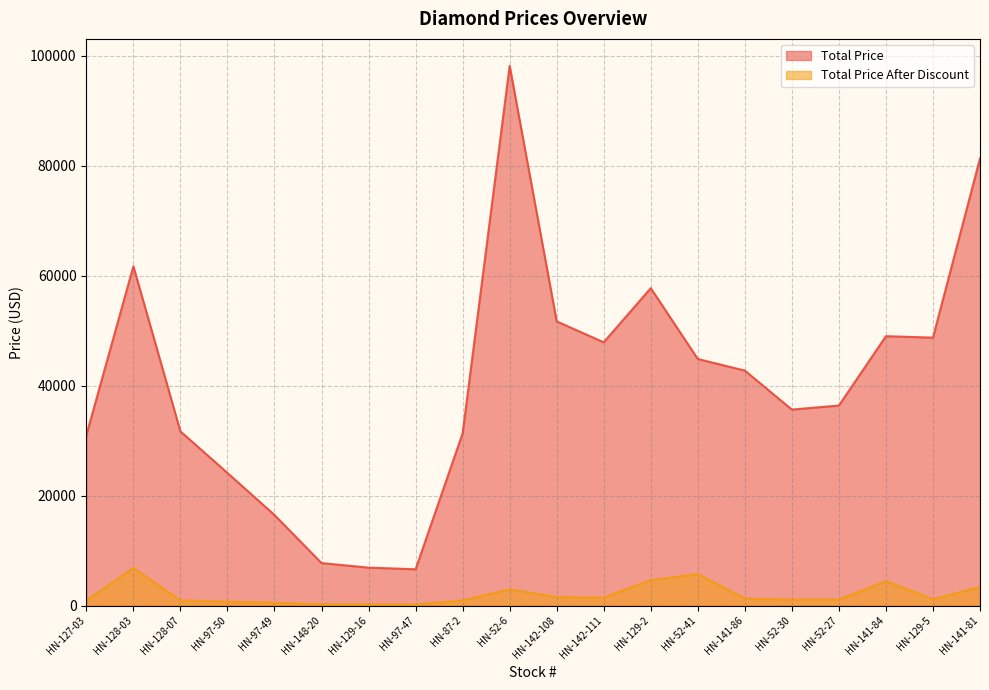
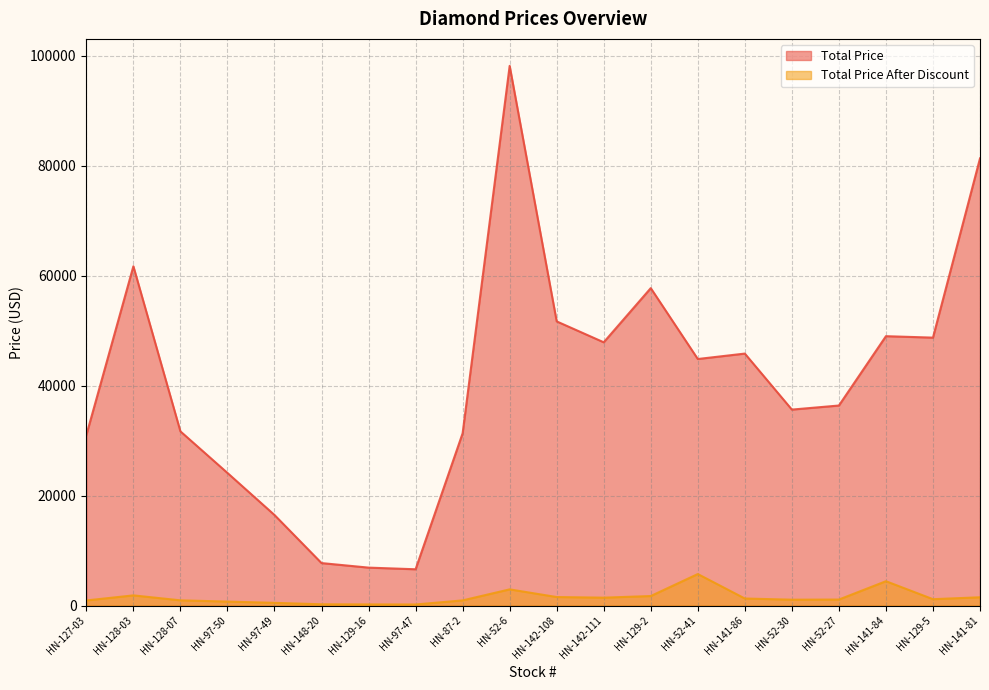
Total Price After Discount, HN-128-03: 7000 -> 2000
Total Price After Discount, HN-129-2: 5000 -> 2000
Total Price, HN-141-86: 43000 -> 46000
Total Price After Discount, HN-141-81: 3000 -> 2000
